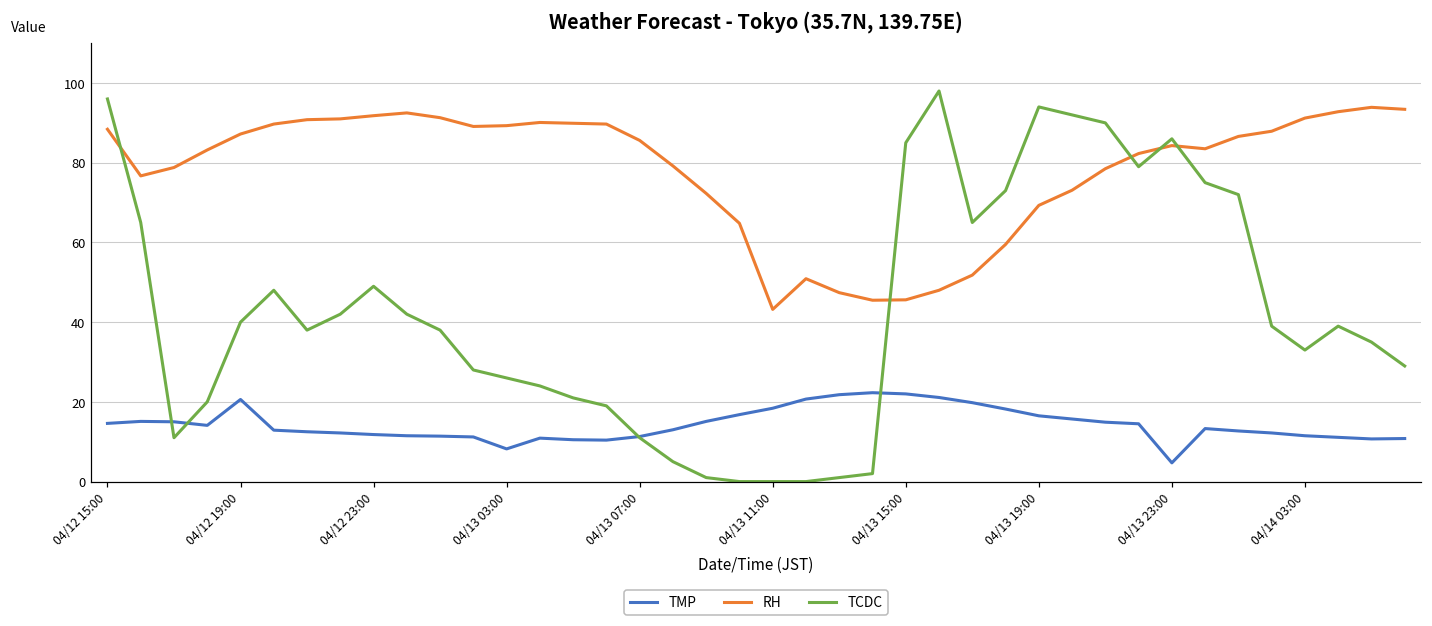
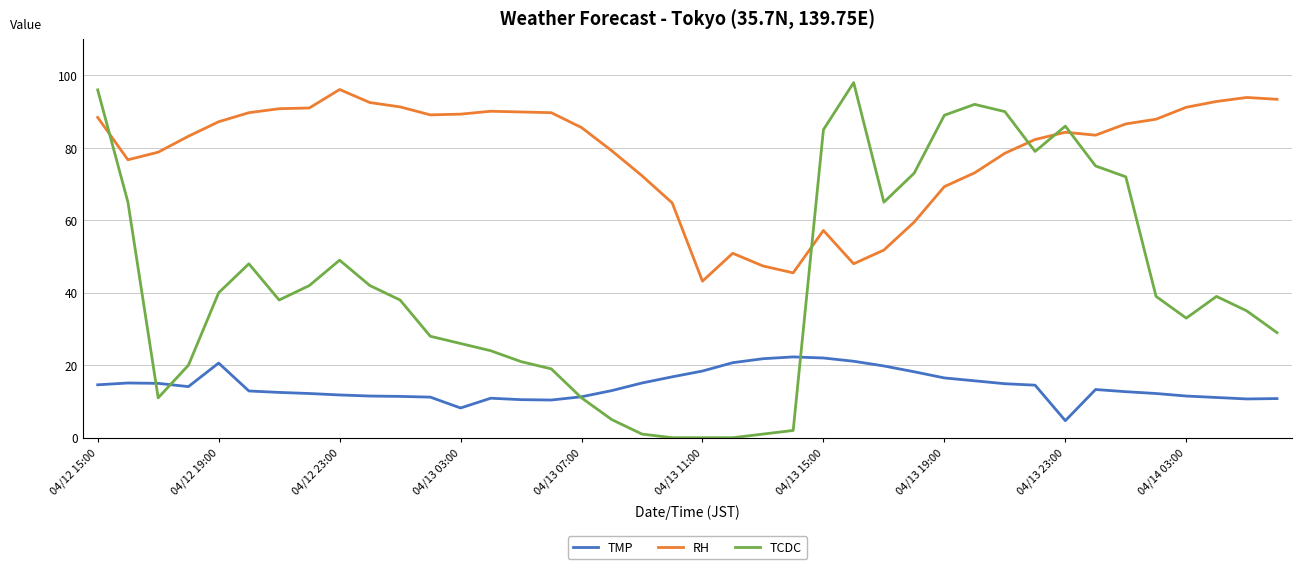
RH, 04/12 23:00: 92 -> 96
RH, 04/13 15:00: 46 -> 57
TCDC, 04/13 19:00: 94 -> 89
